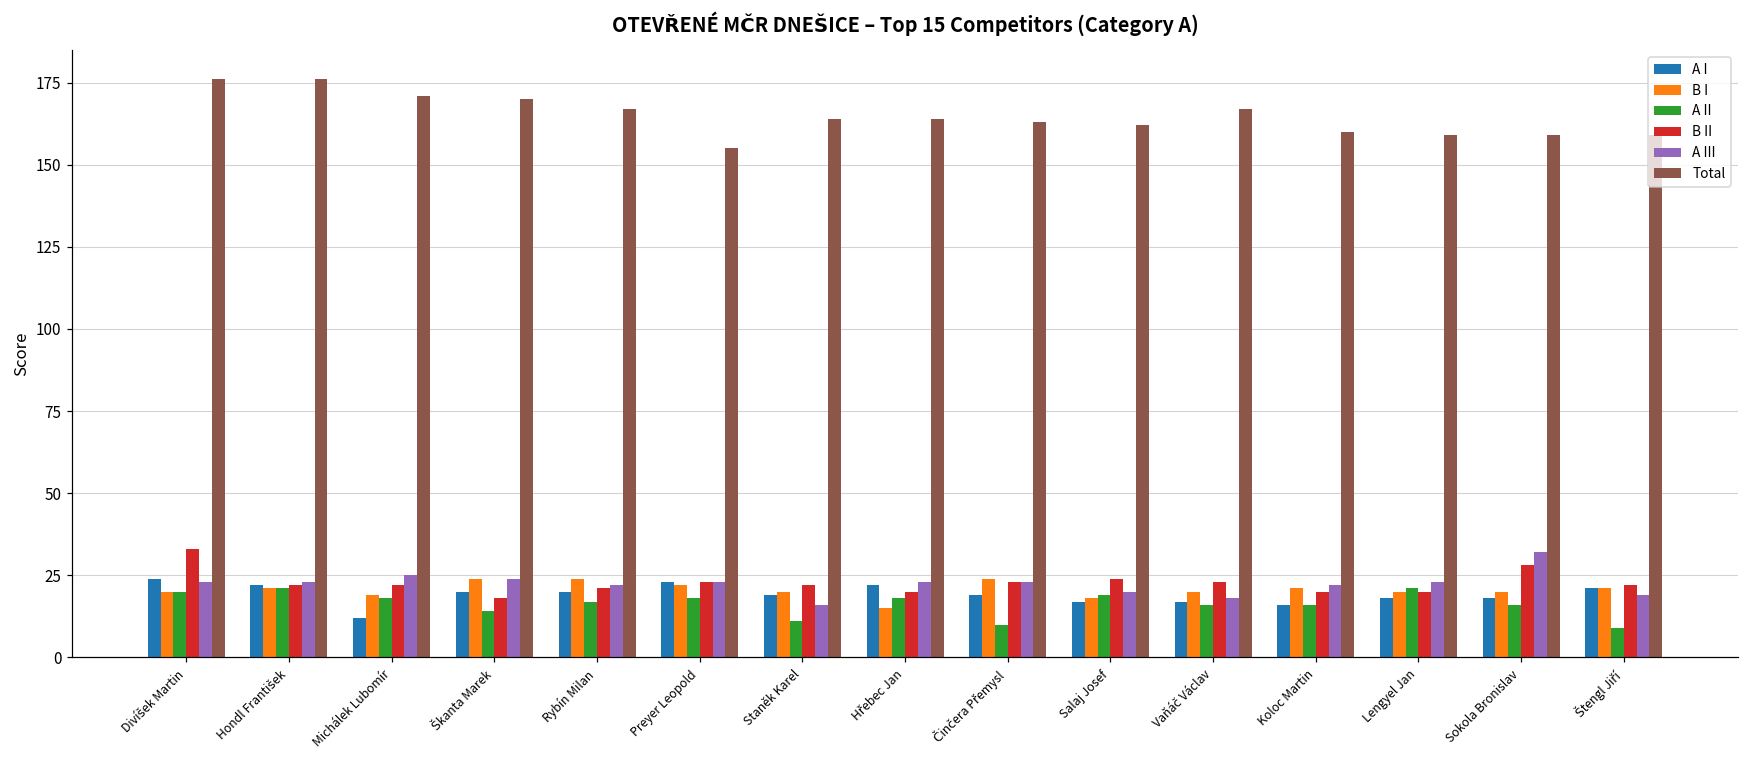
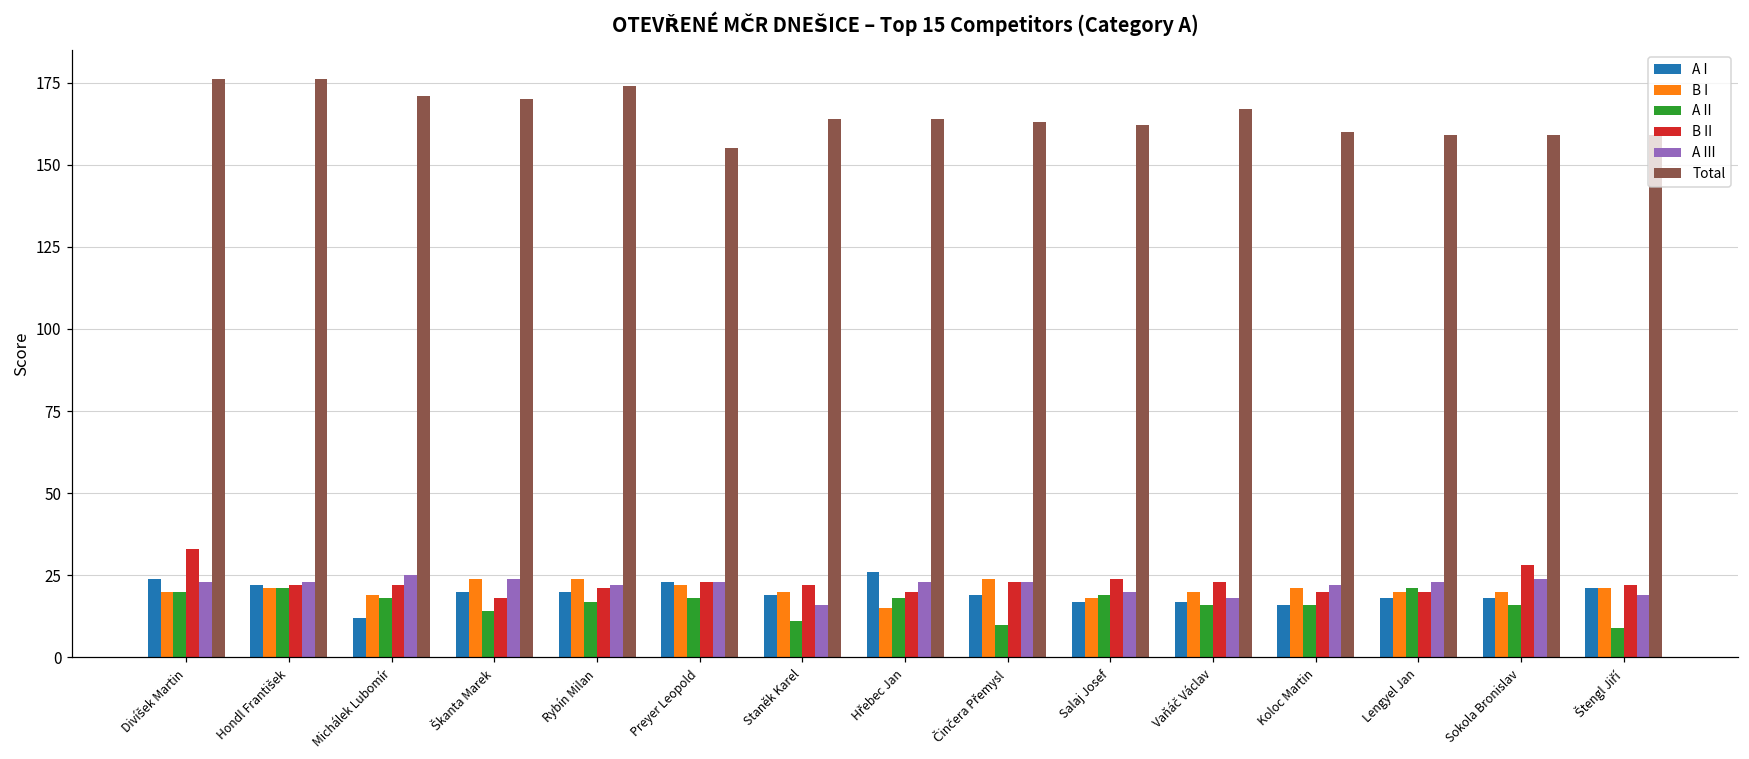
Total, Rybín Milan: 167 -> 174
A I, Hřebec Jan: 22 -> 26
A III, Sokola Bronislav: 32 -> 24
